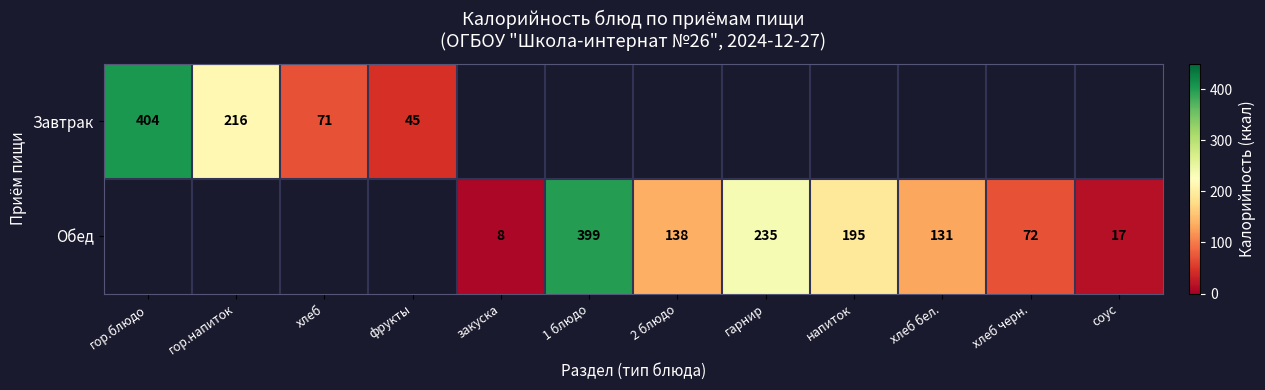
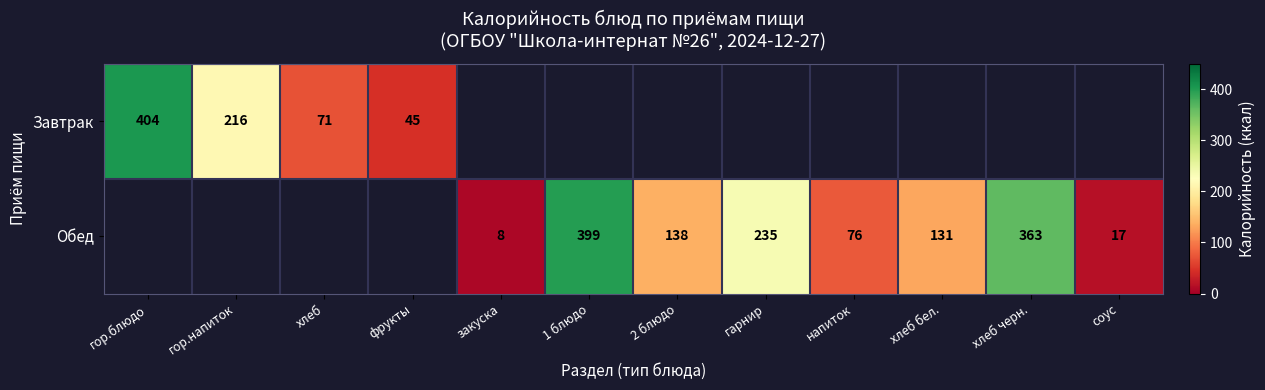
Обед, напиток: 195 -> 76
Обед, хлеб черн.: 72 -> 363
